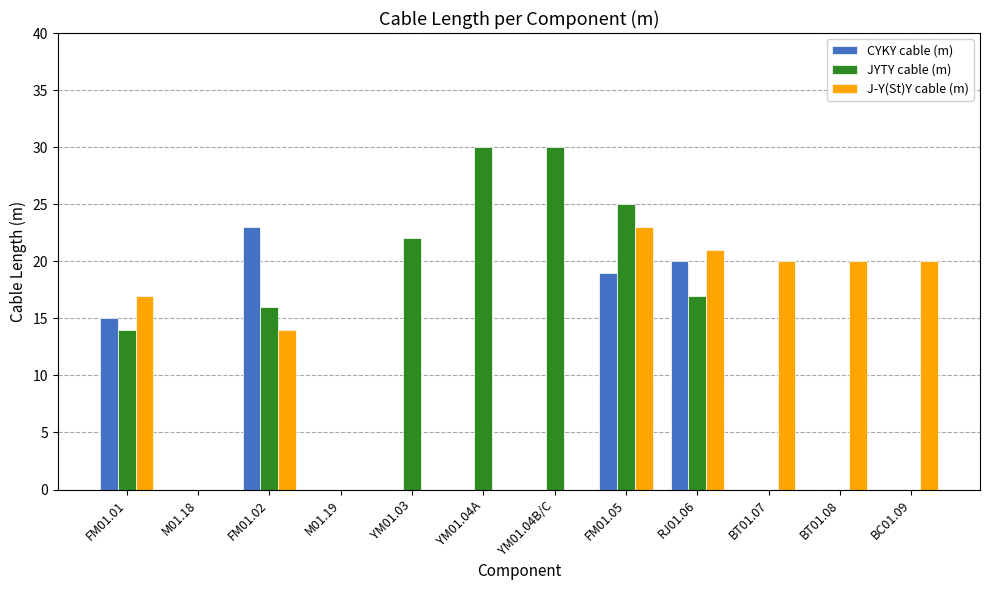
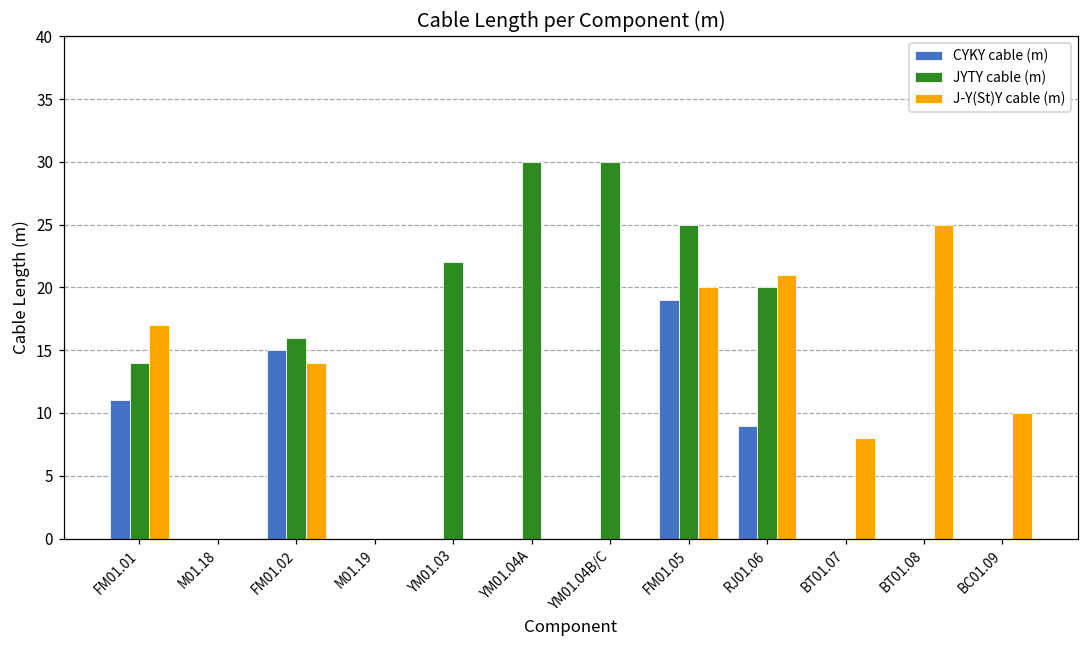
CYKY cable (m), FM01.01: 15 -> 11
CYKY cable (m), FM01.02: 23 -> 15
J-Y(St)Y cable (m), FM01.05: 23 -> 20
CYKY cable (m), RJ01.06: 20 -> 9
JYTY cable (m), RJ01.06: 17 -> 20
J-Y(St)Y cable (m), BT01.07: 20 -> 8
J-Y(St)Y cable (m), BT01.08: 20 -> 25
J-Y(St)Y cable (m), BC01.09: 20 -> 10
